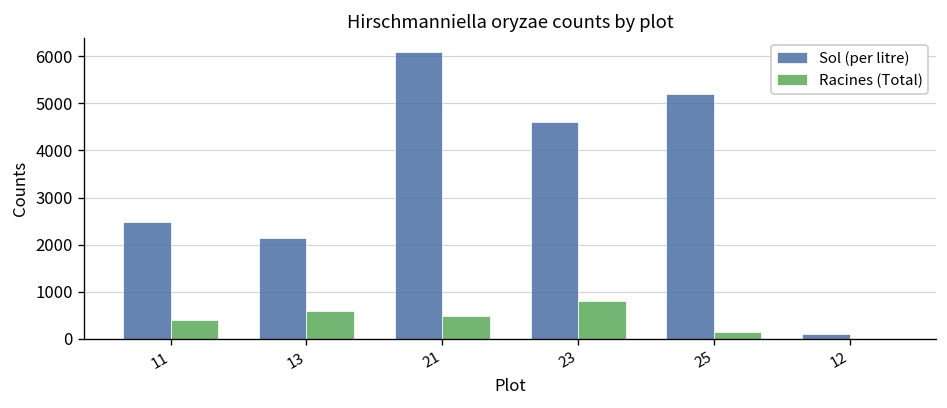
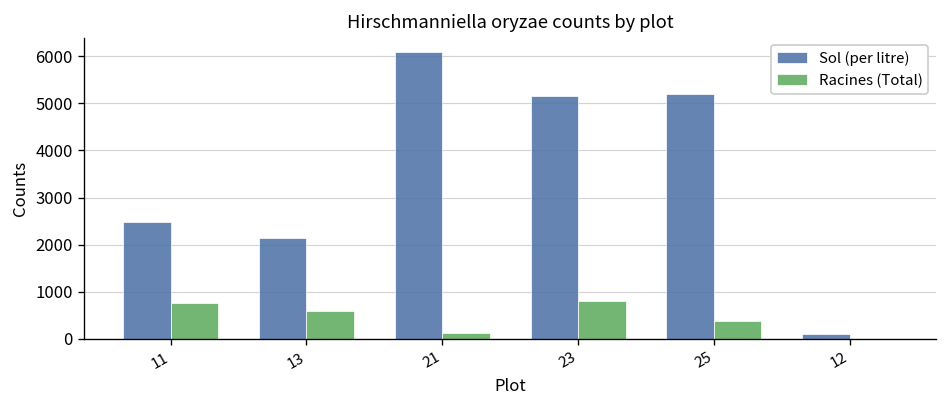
Racines (Total), 11: 400 -> 800
Racines (Total), 21: 500 -> 100
Sol (per litre), 23: 4600 -> 5200
Racines (Total), 25: 200 -> 400
